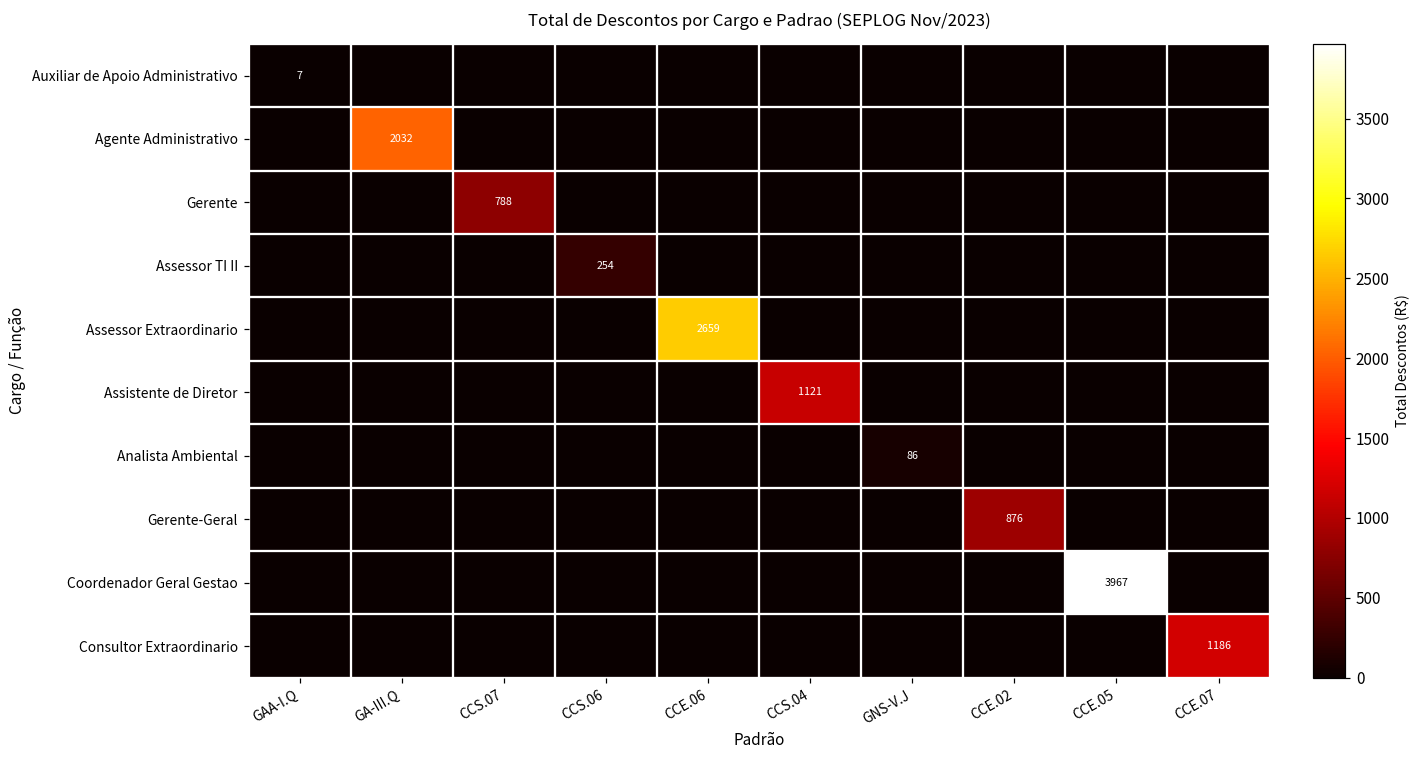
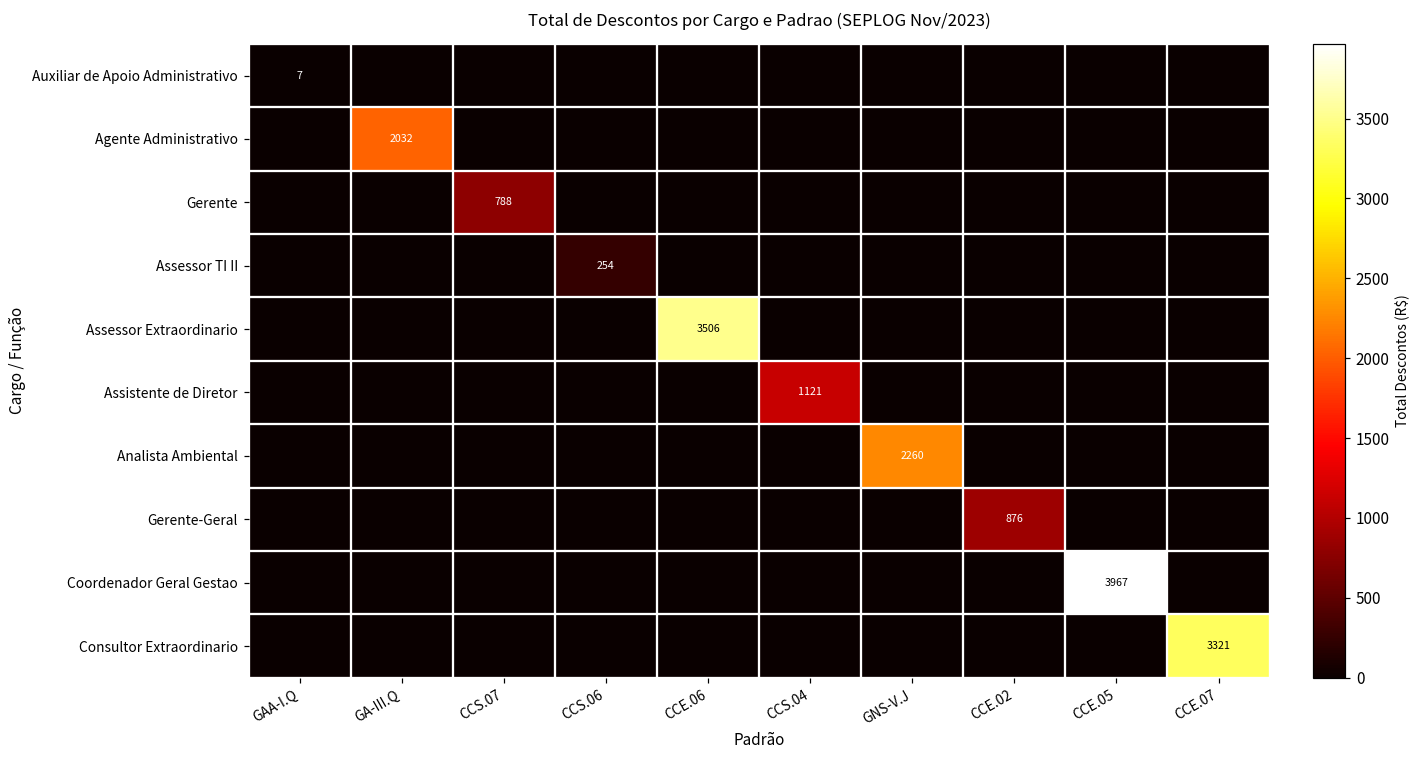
Assessor Extraordinario, CCE.06: 2659 -> 3506
Analista Ambiental, GNS-V.J: 86 -> 2260
Consultor Extraordinario, CCE.07: 1186 -> 3321
